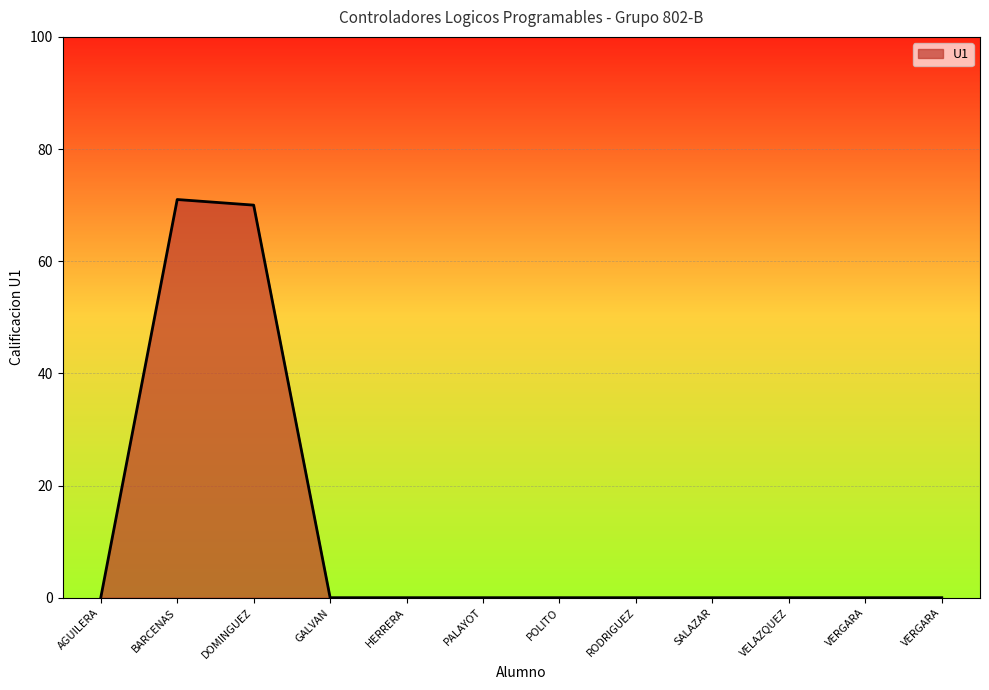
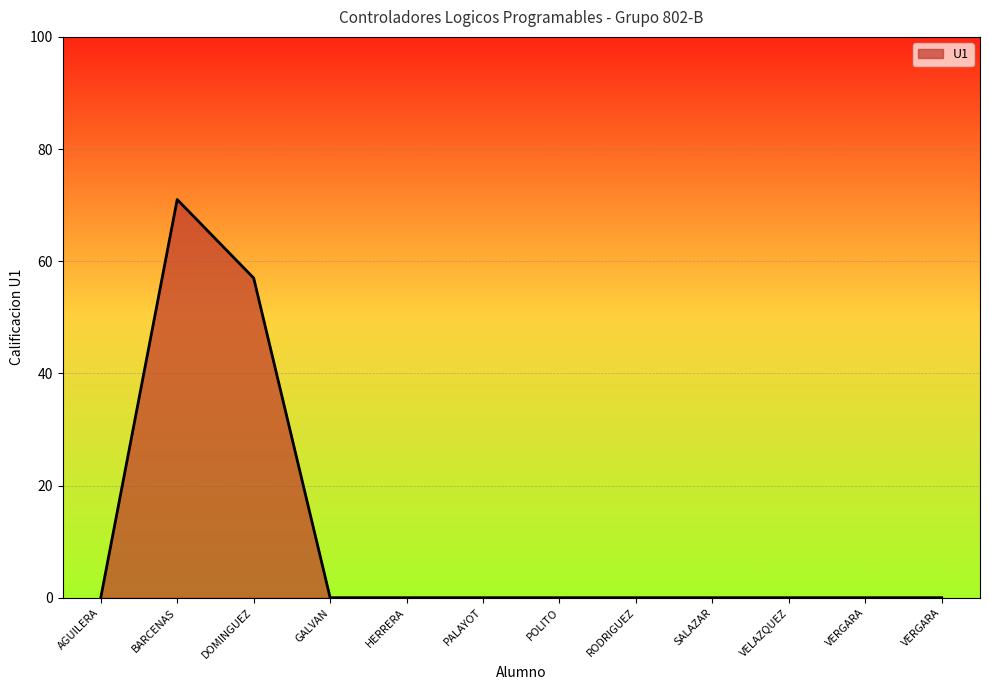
DOMINGUEZ: 70 -> 57
